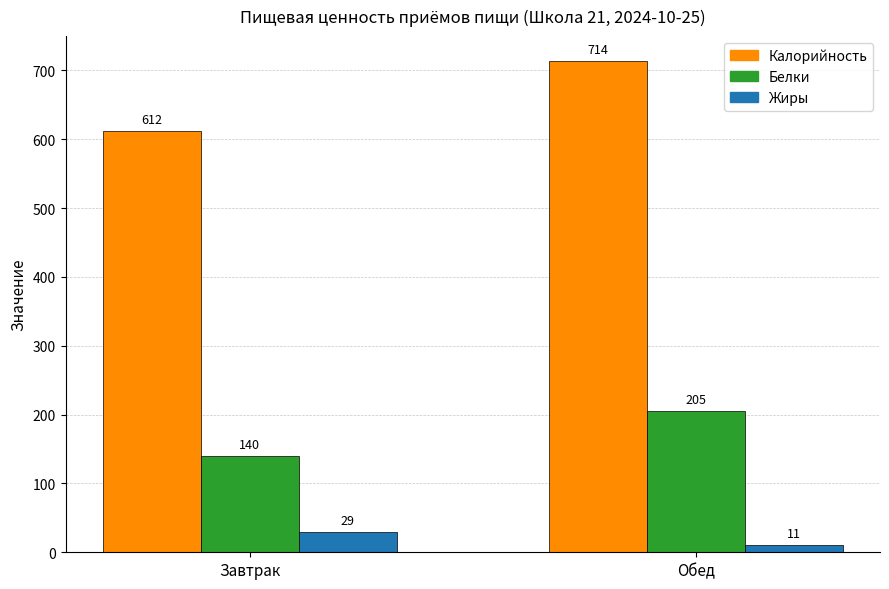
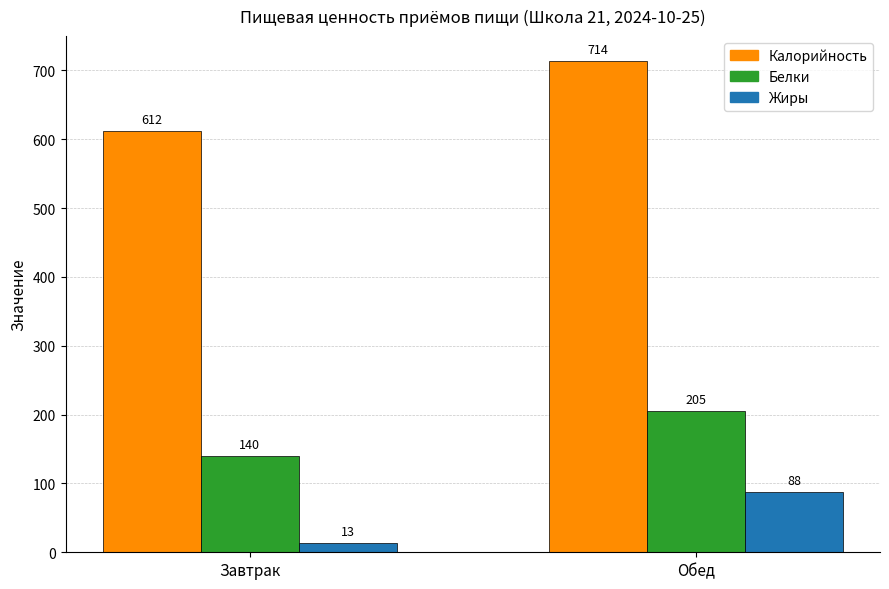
Жиры, Завтрак: 29 -> 13
Жиры, Обед: 11 -> 88
